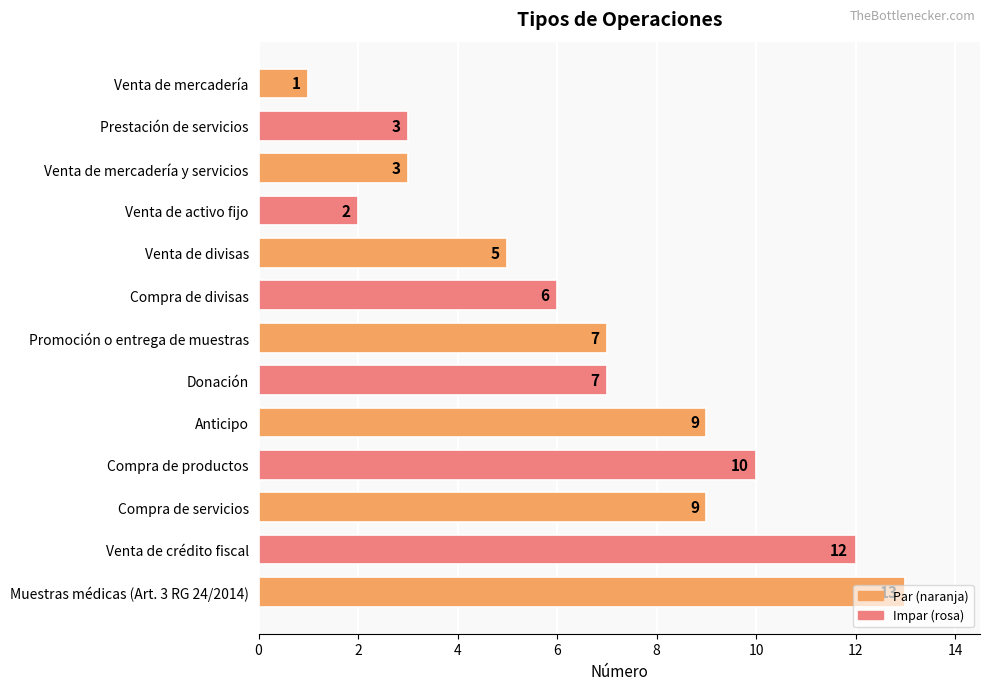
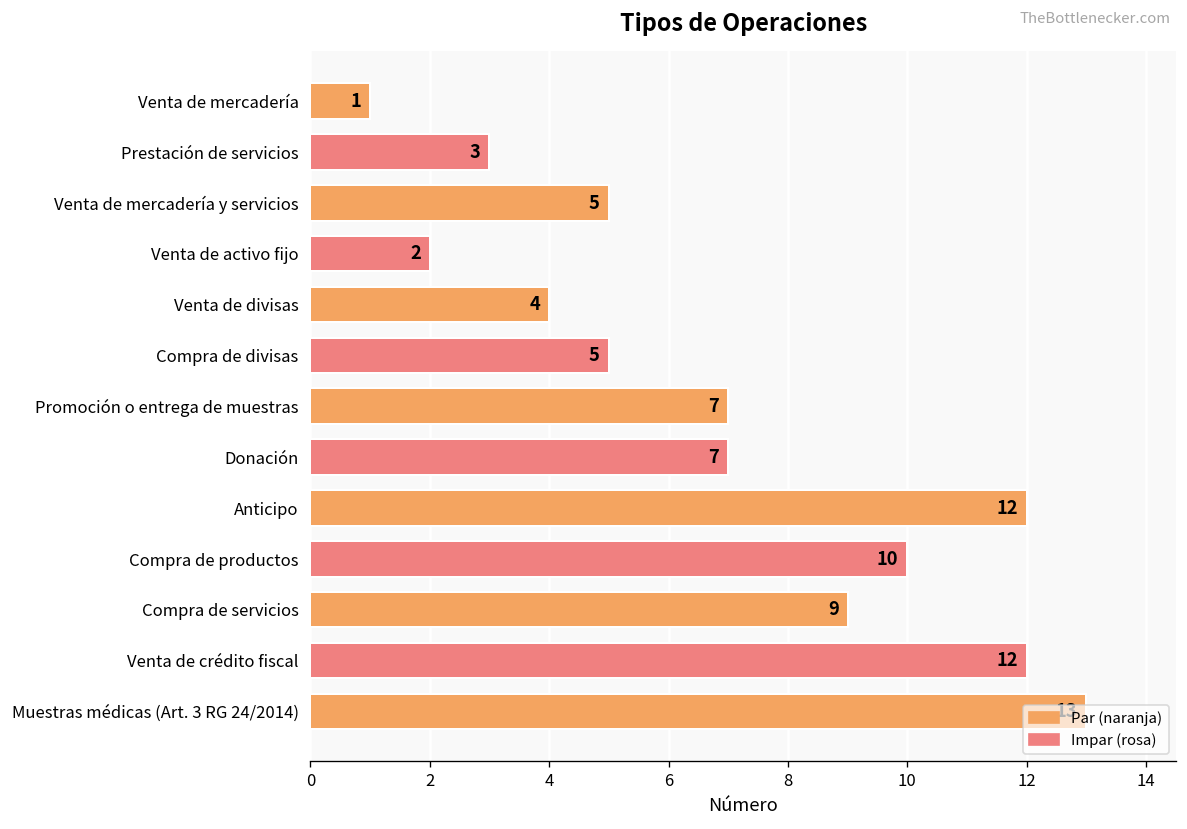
Venta de mercadería y servicios: 3 -> 5
Venta de divisas: 5 -> 4
Compra de divisas: 6 -> 5
Anticipo: 9 -> 12
